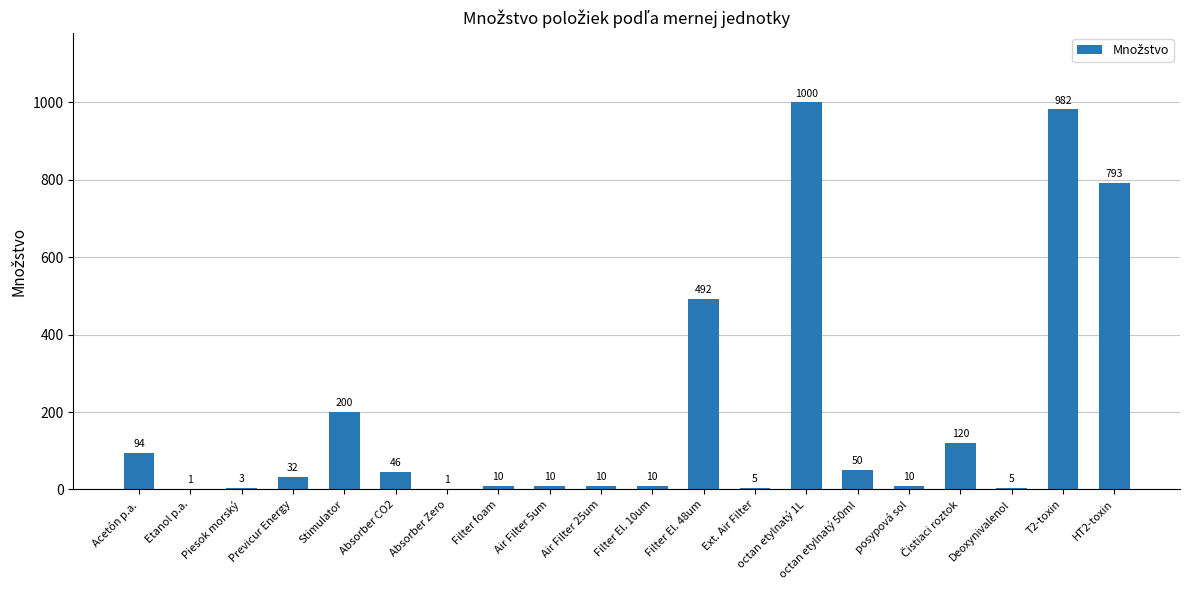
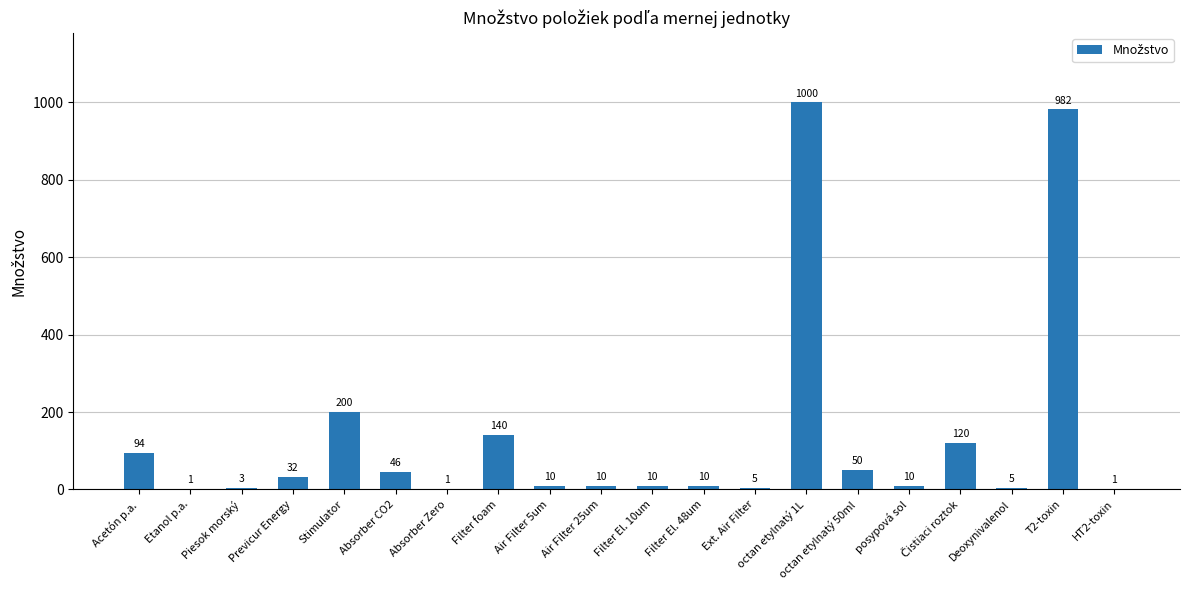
Filter foam: 10 -> 140
Filter El. 48um: 492 -> 10
HT2-toxin: 793 -> 1
